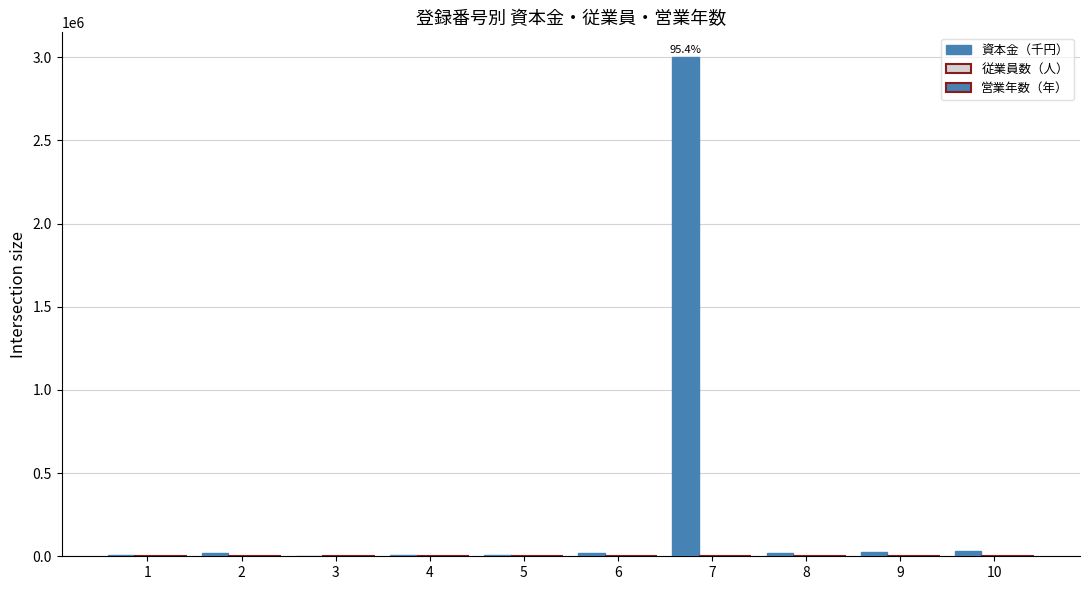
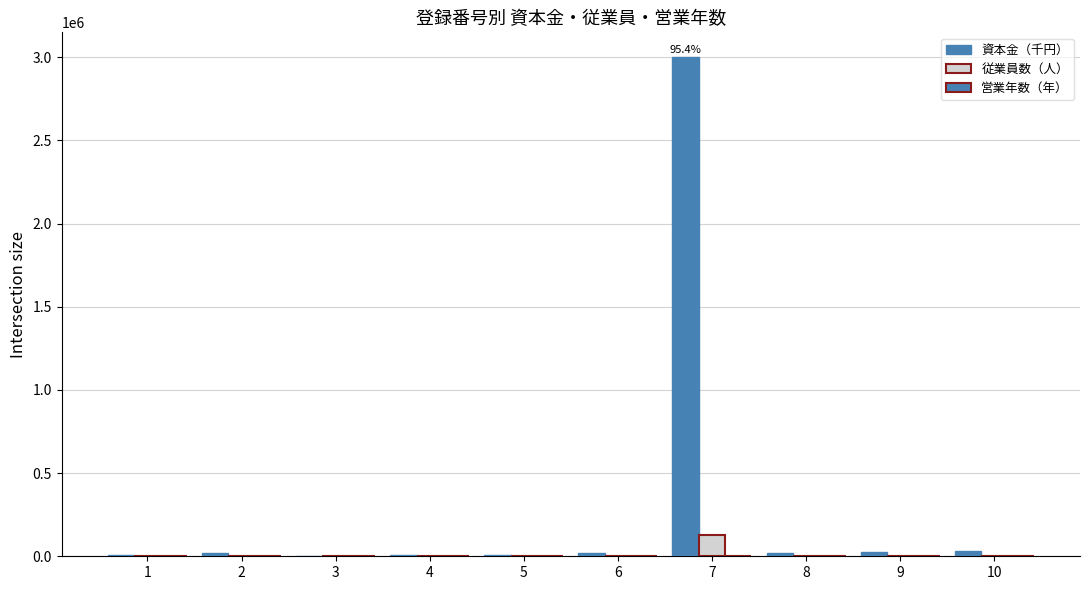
従業員数（人）, 7: 0 -> 130000
